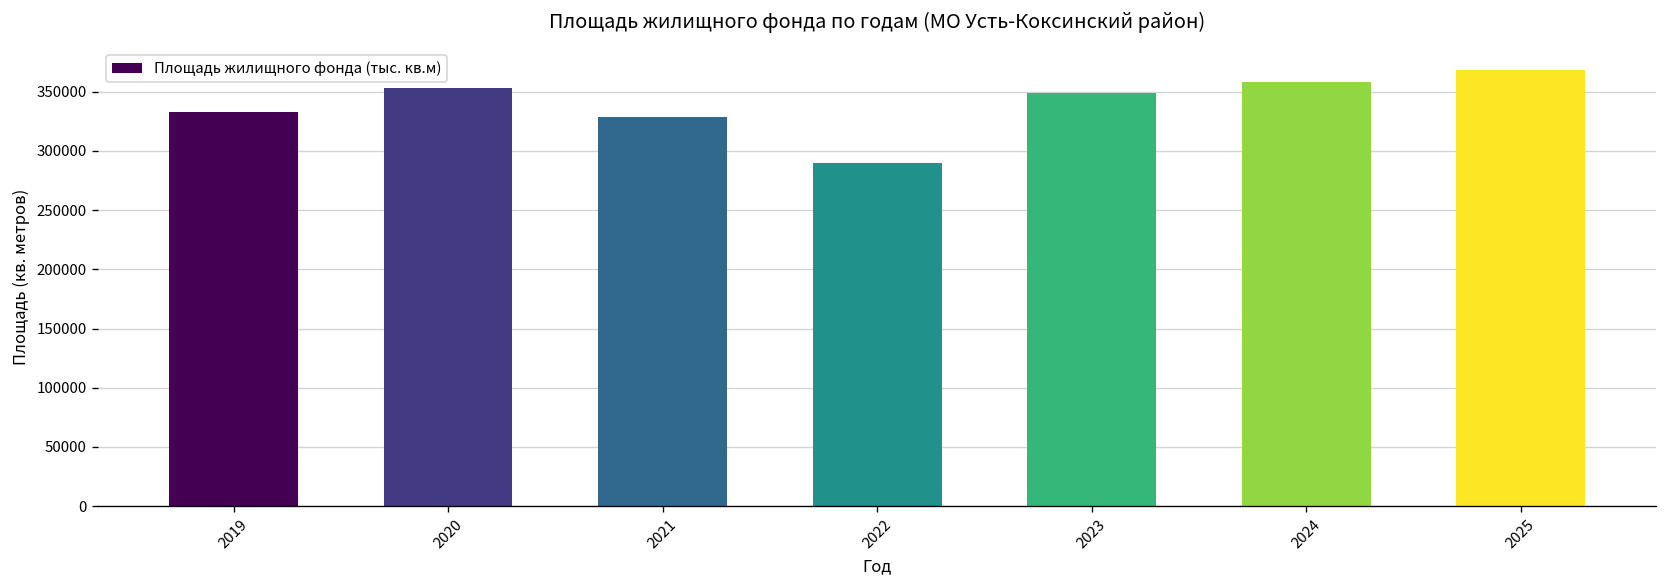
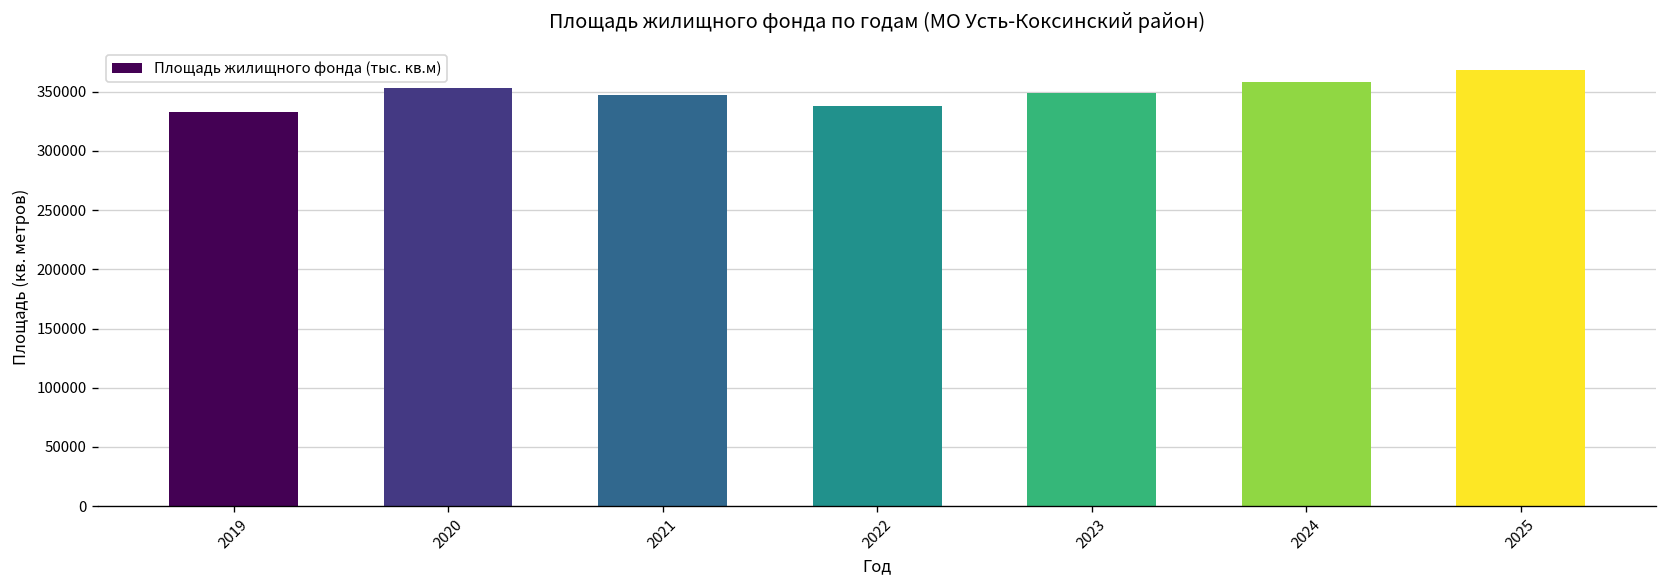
2021: 330000 -> 350000
2022: 290000 -> 340000
